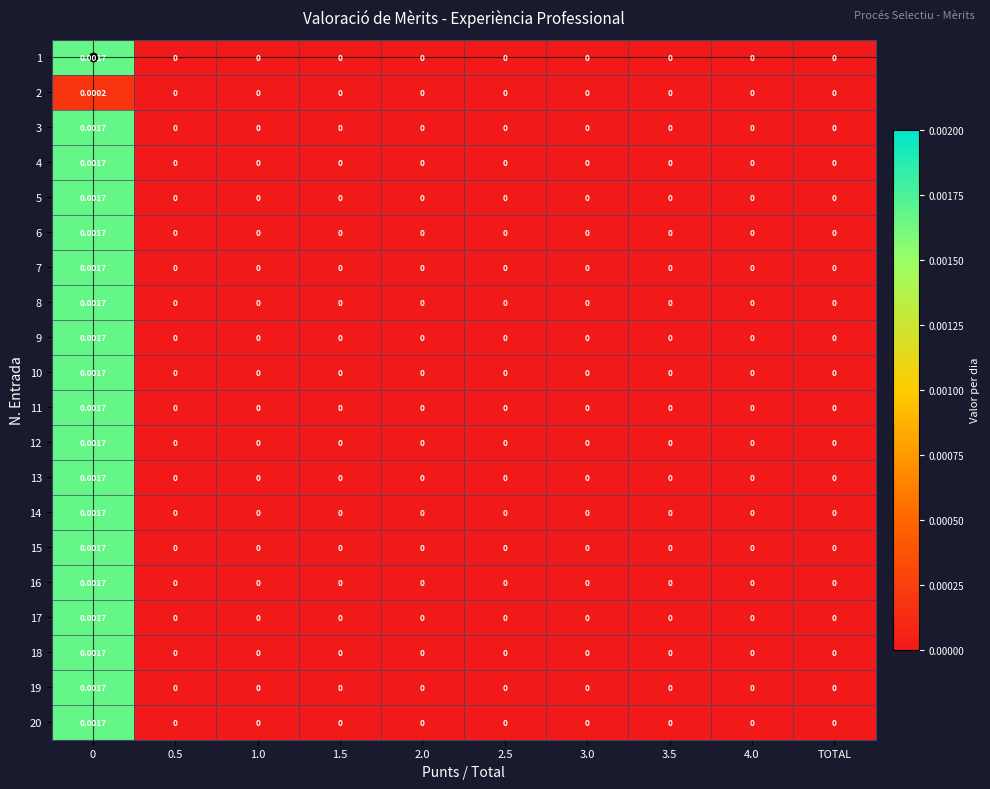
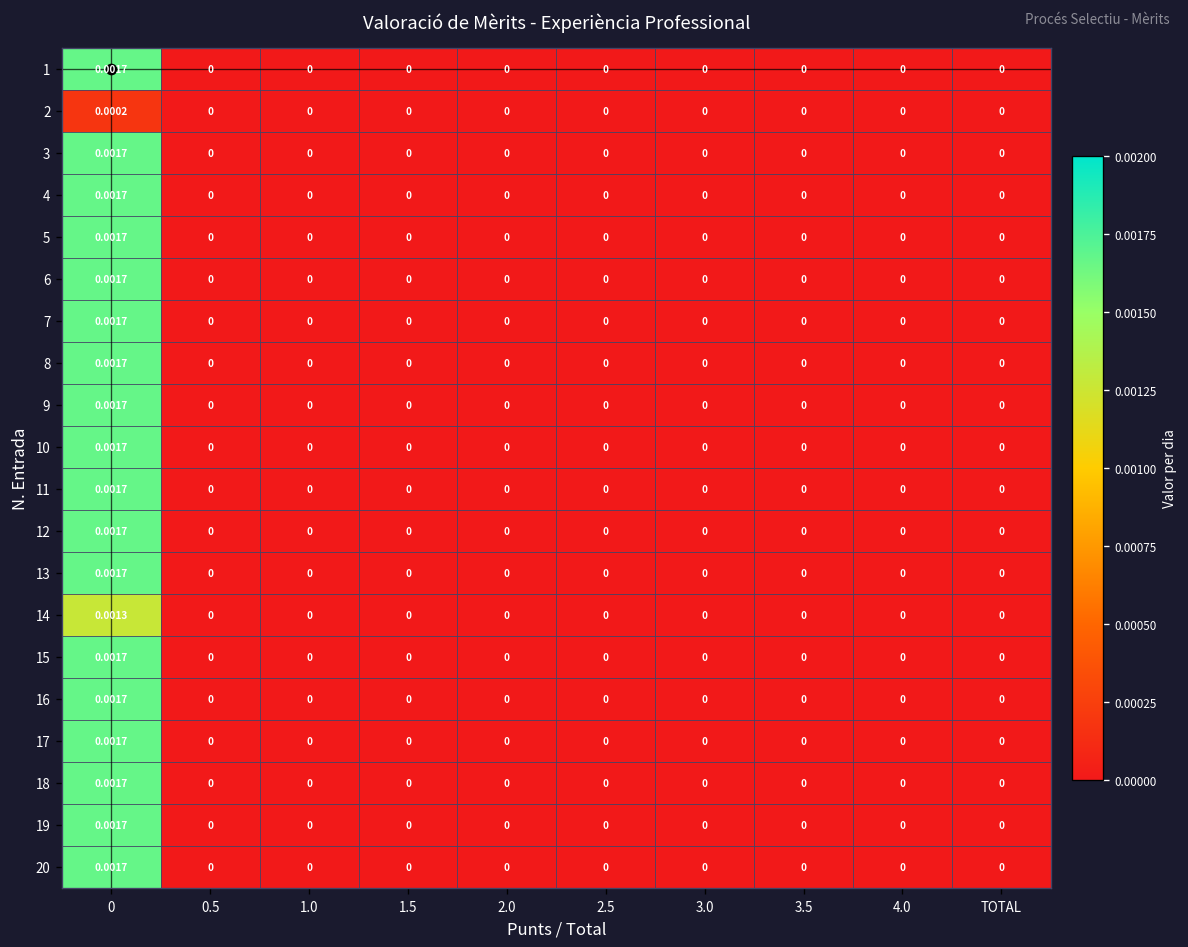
14, 0: 0.0017 -> 0.0013
